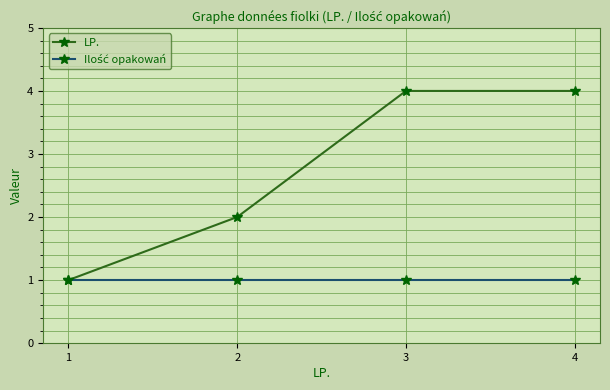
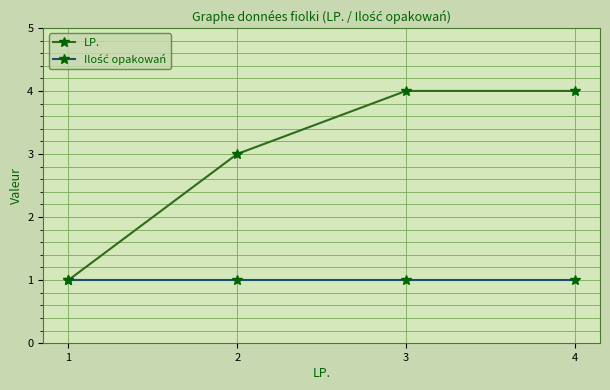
LP., 2: 2 -> 3
